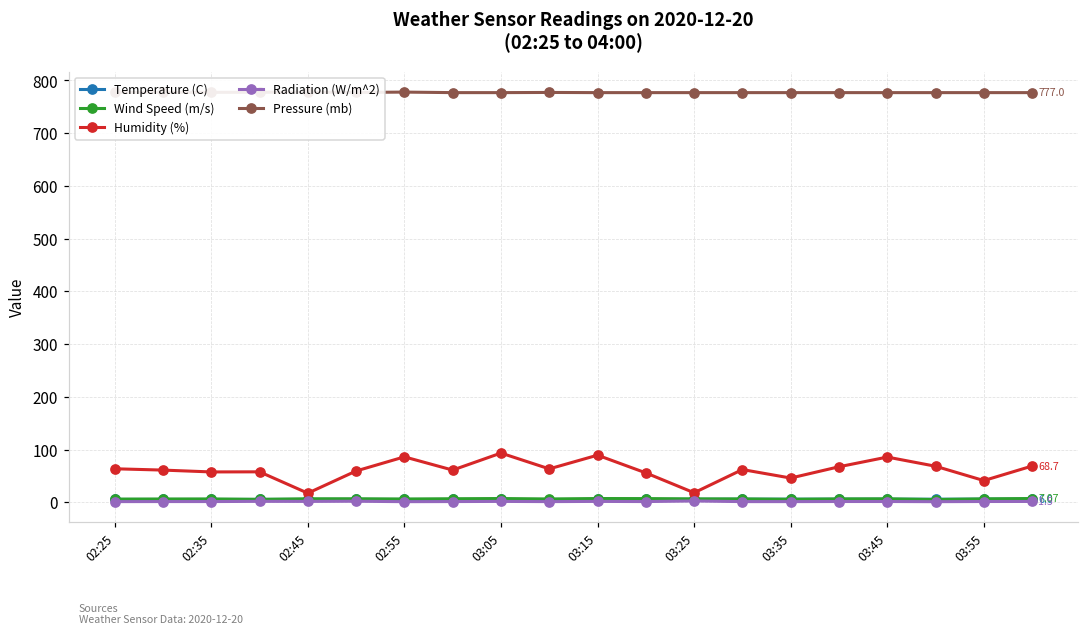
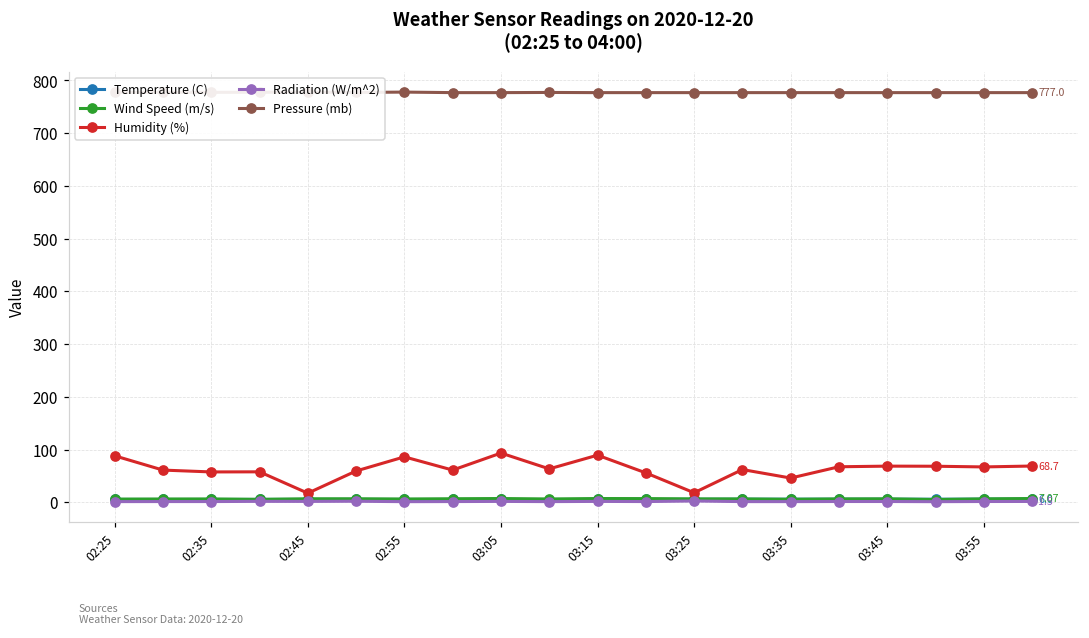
Humidity (%), 02:25: 60 -> 90
Humidity (%), 03:45: 90 -> 70
Humidity (%), 03:55: 40 -> 70
